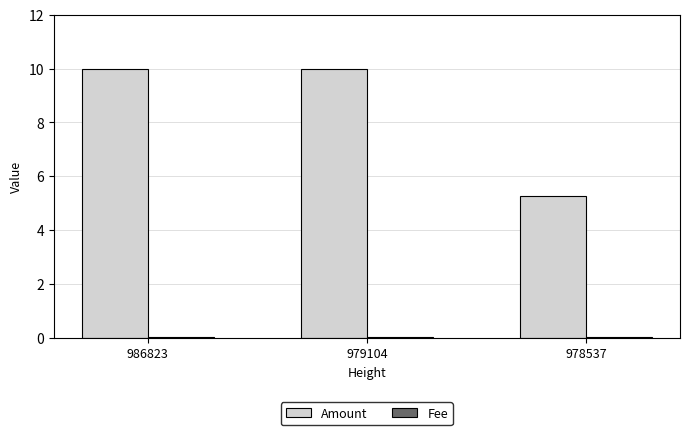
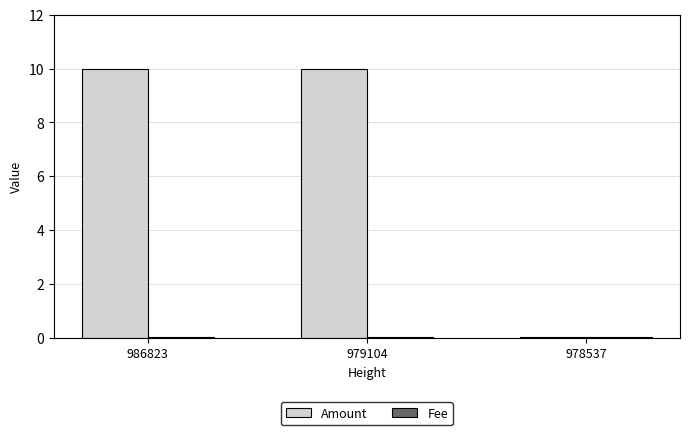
Amount, 978537: 5.3 -> 0.0
